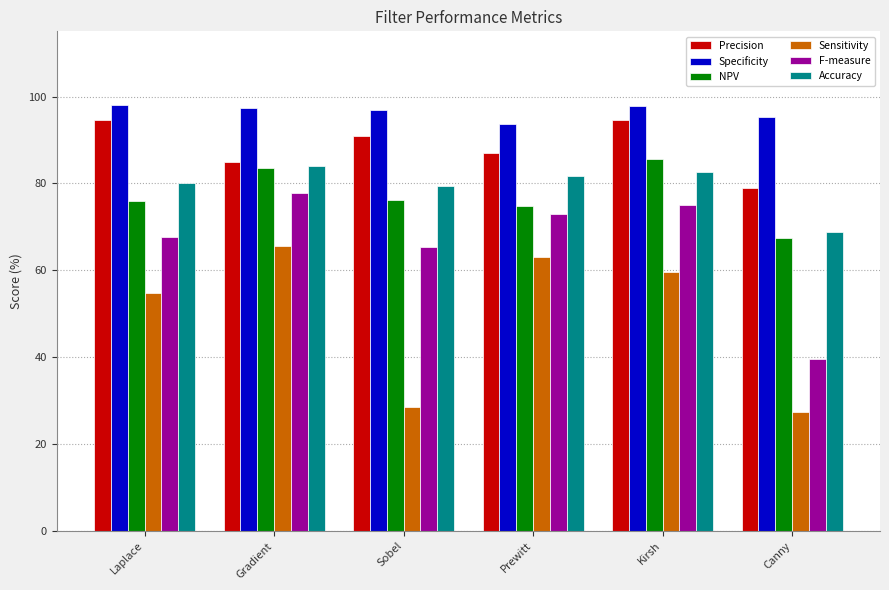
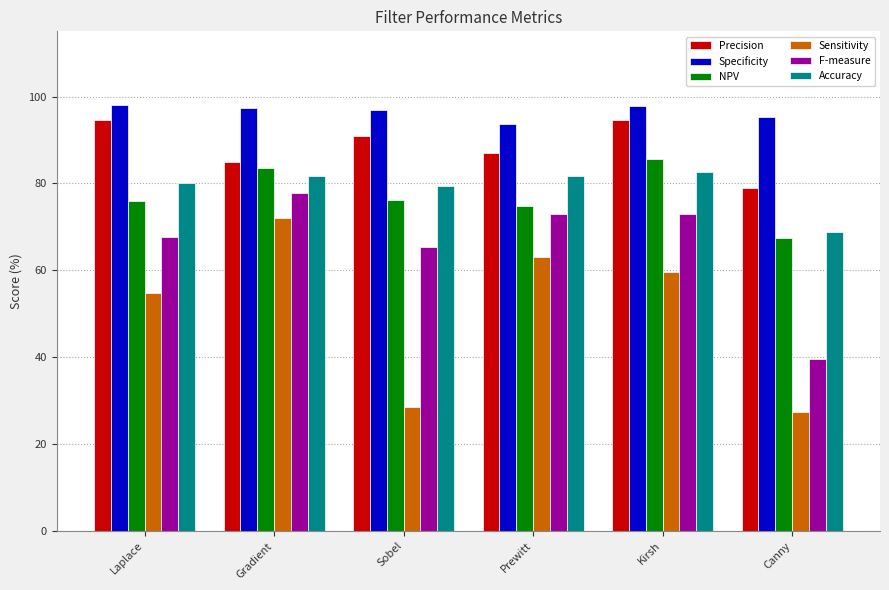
Sensitivity, Gradient: 66 -> 72
Accuracy, Gradient: 84 -> 82
F-measure, Kirsh: 75 -> 73
